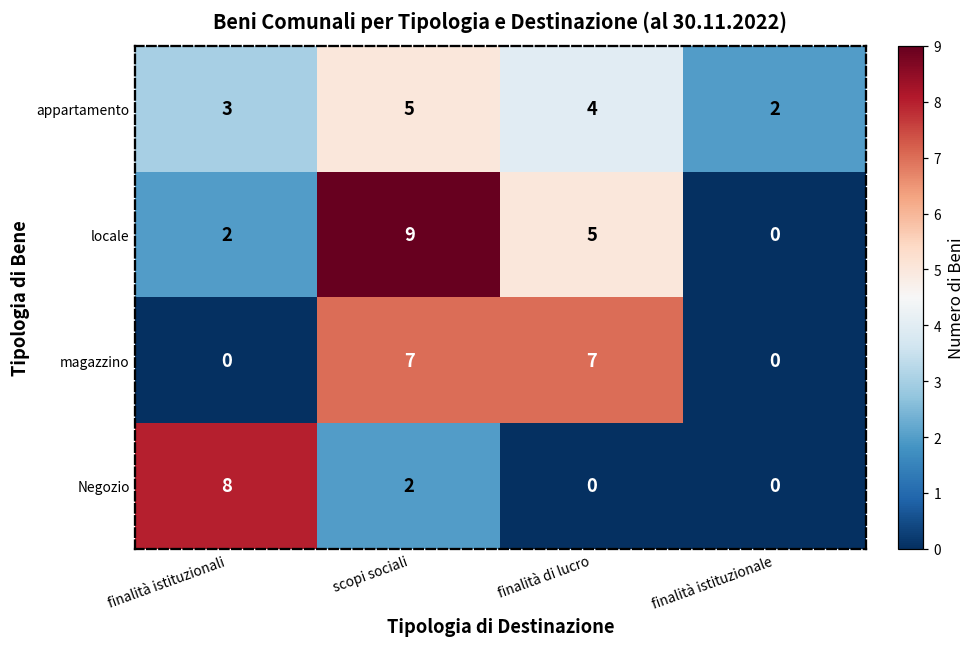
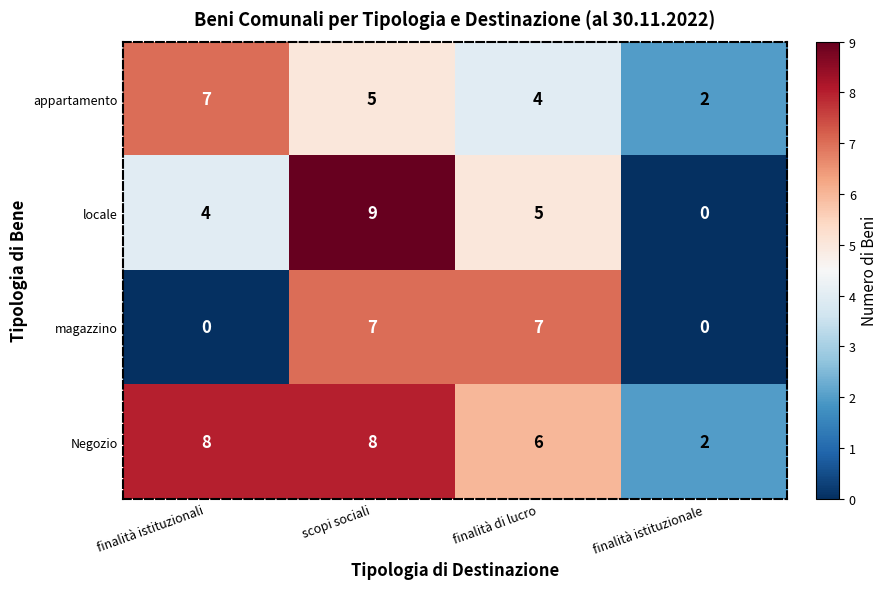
appartamento, finalità istituzionali: 3 -> 7
locale, finalità istituzionali: 2 -> 4
Negozio, scopi sociali: 2 -> 8
Negozio, finalità di lucro: 0 -> 6
Negozio, finalità istituzionale: 0 -> 2
